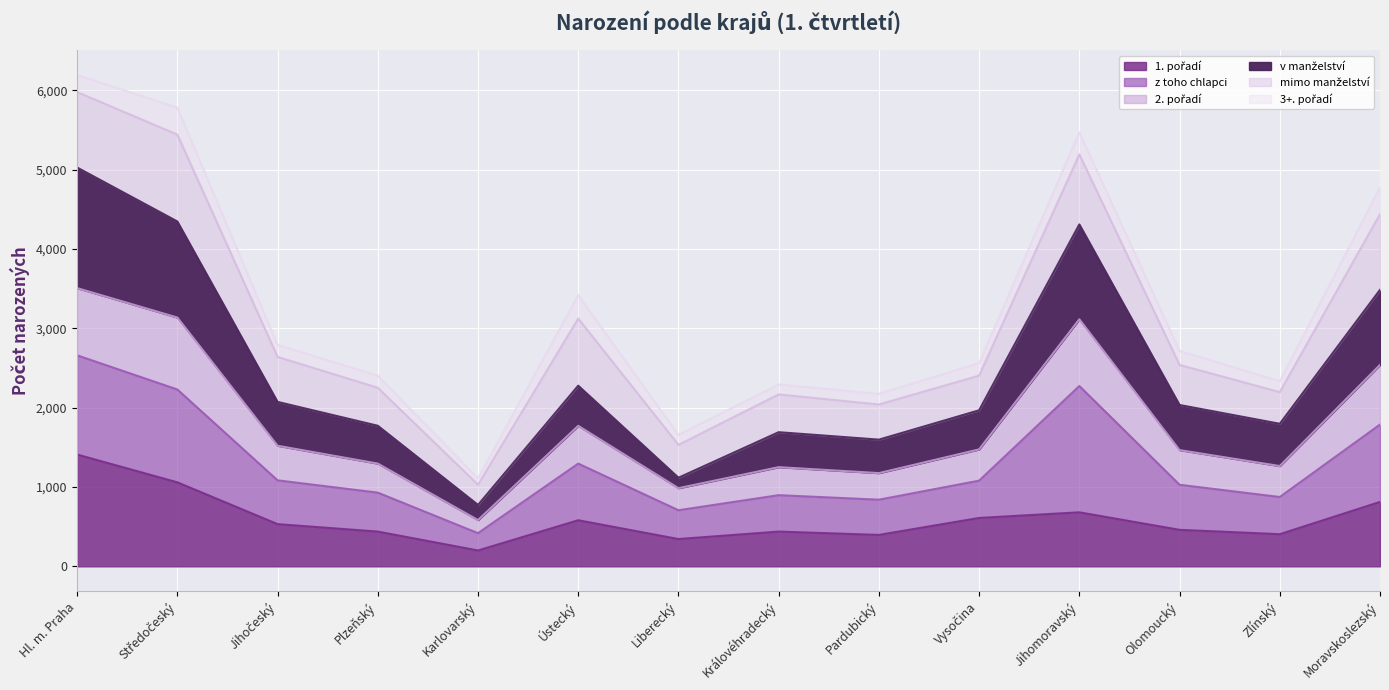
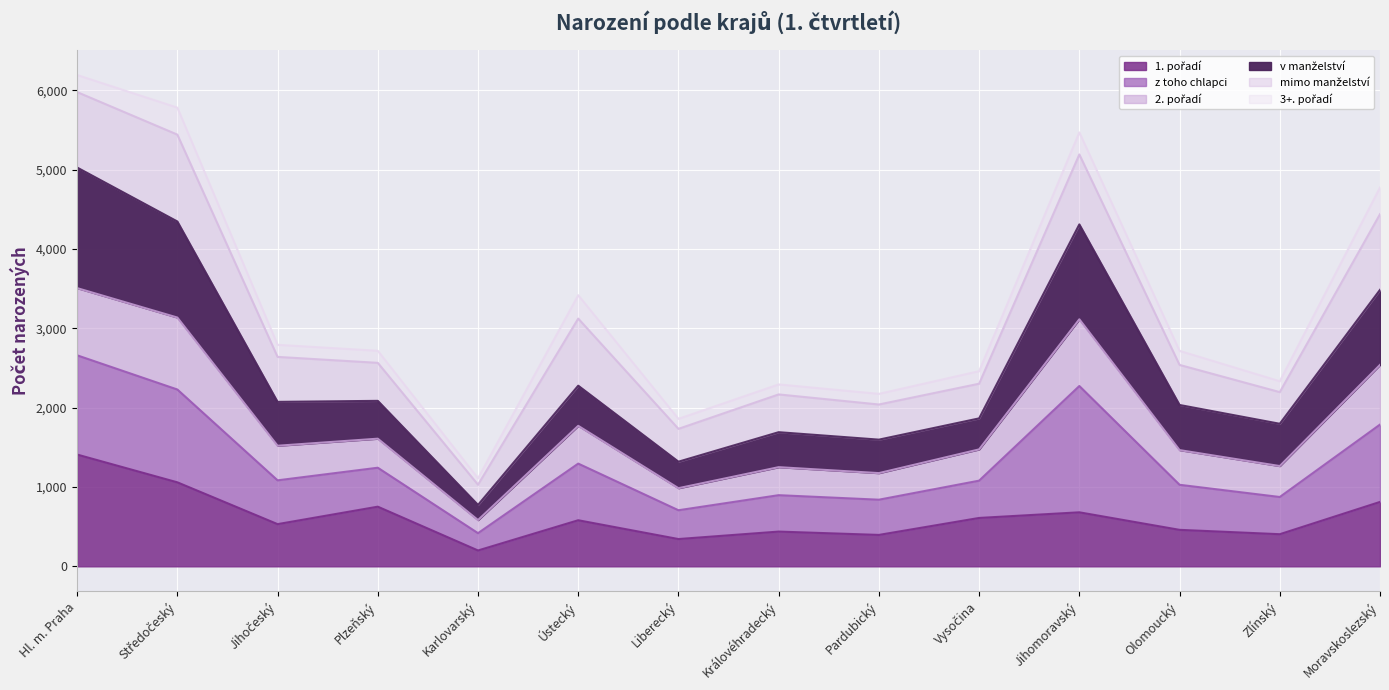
1. pořadí, Plzeňský: 400 -> 800
v manželství, Liberecký: 100 -> 300
v manželství, Vysočina: 500 -> 400
